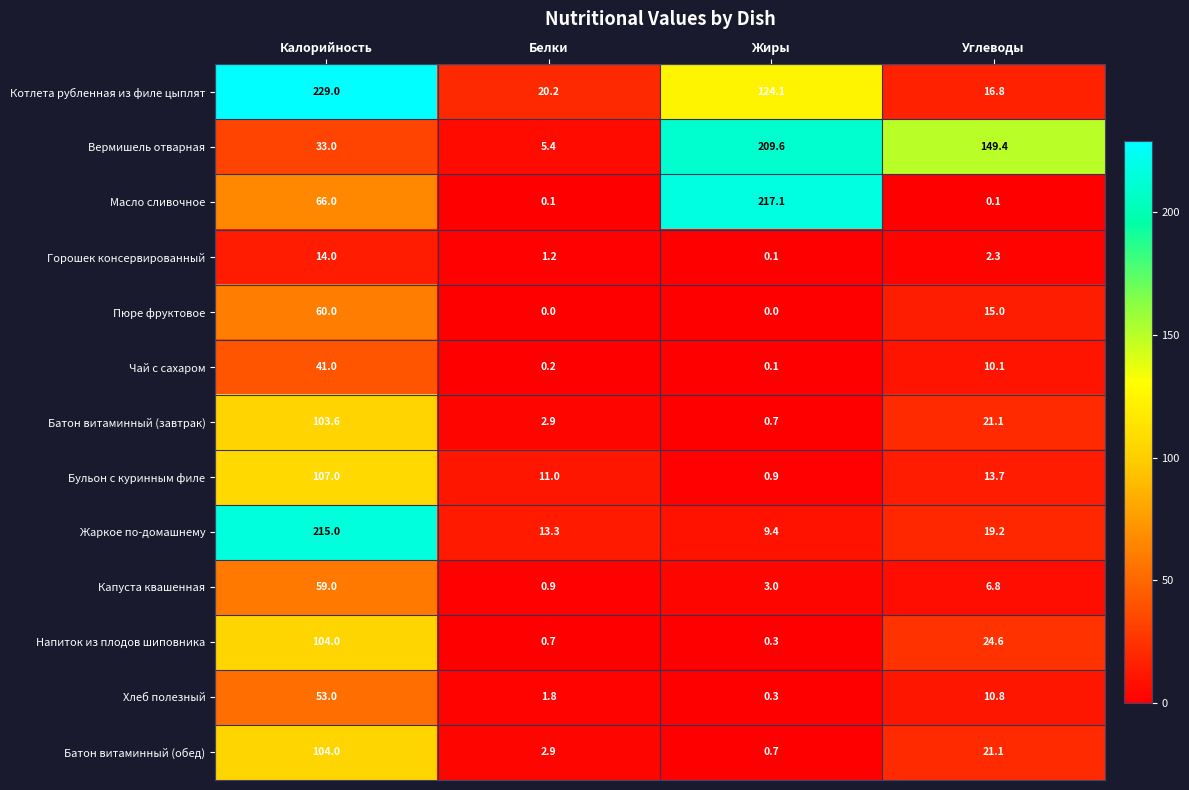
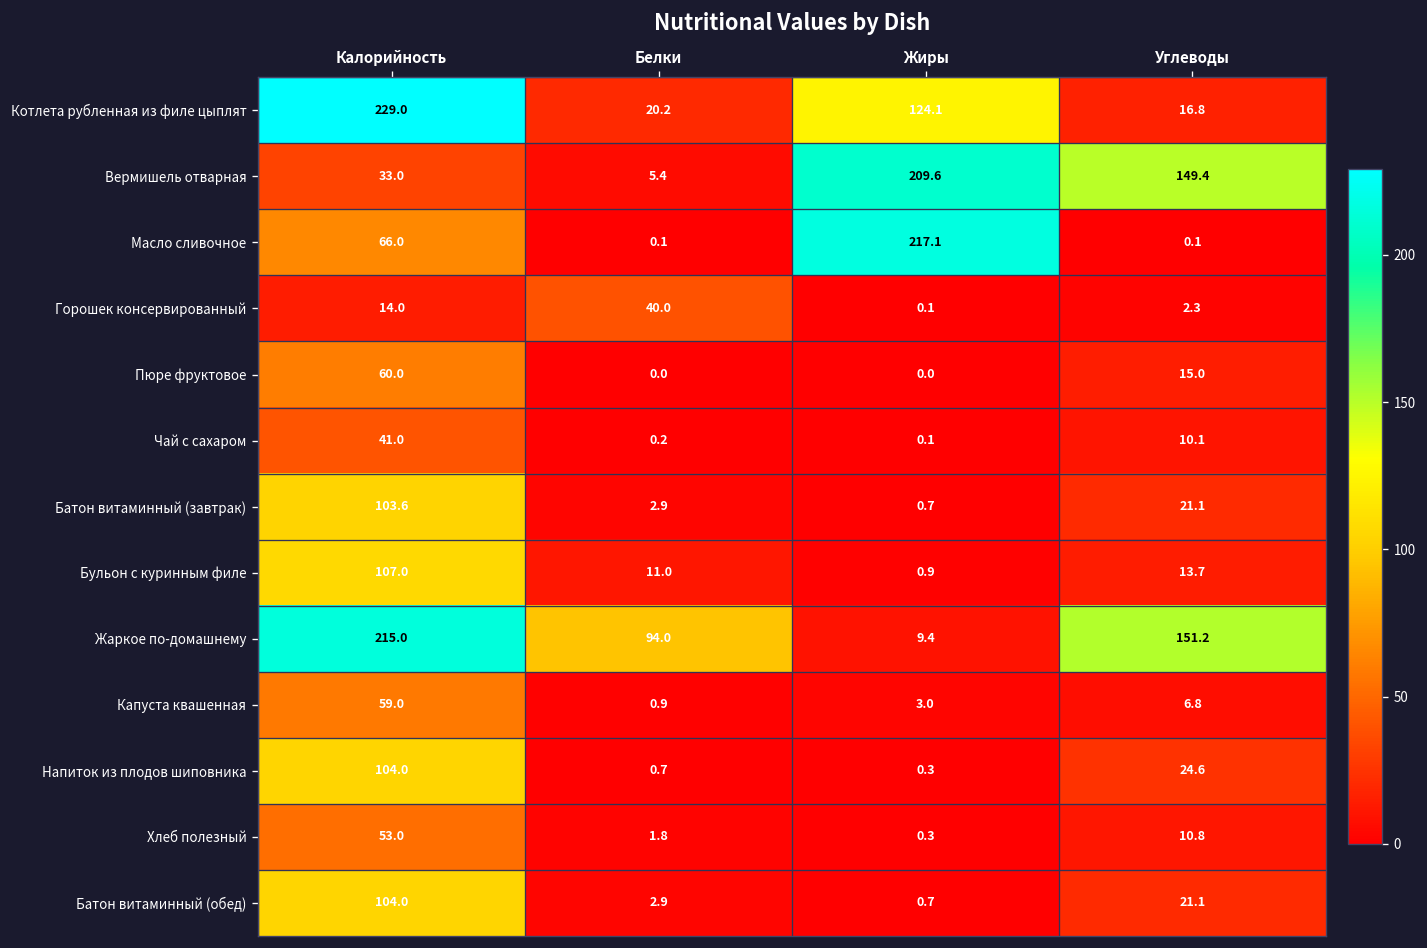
Горошек консервированный, Белки: 1.2 -> 40.0
Жаркое по-домашнему, Белки: 13.3 -> 94.0
Жаркое по-домашнему, Углеводы: 19.2 -> 151.2
